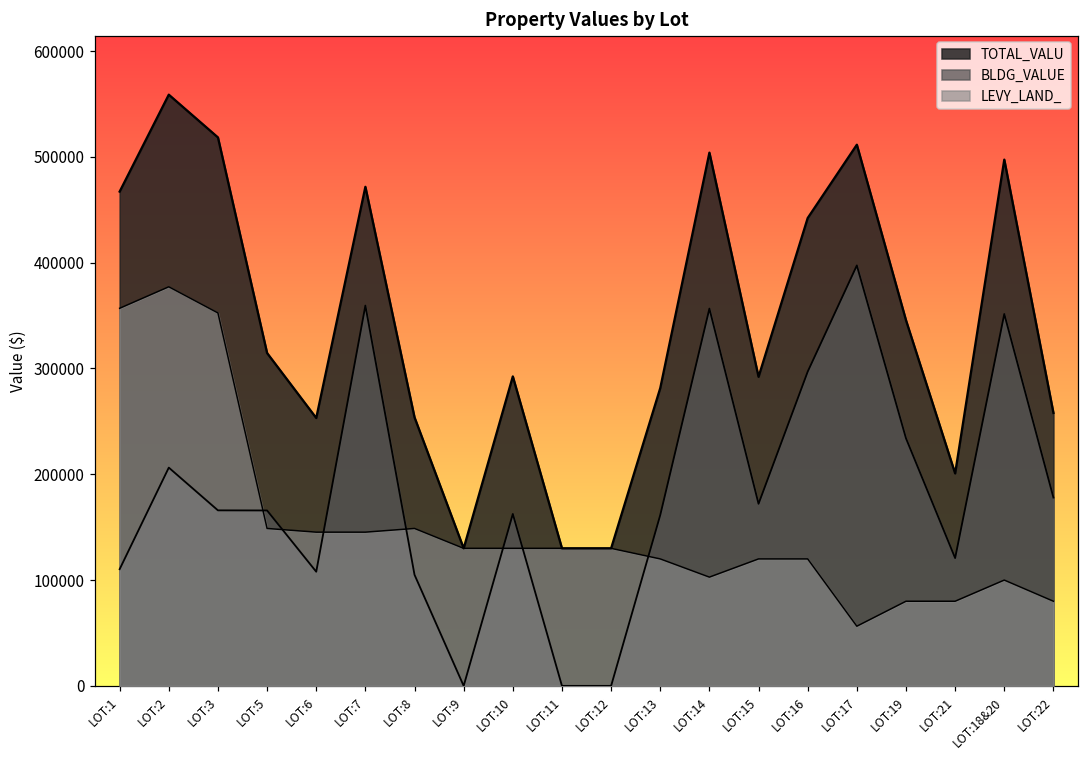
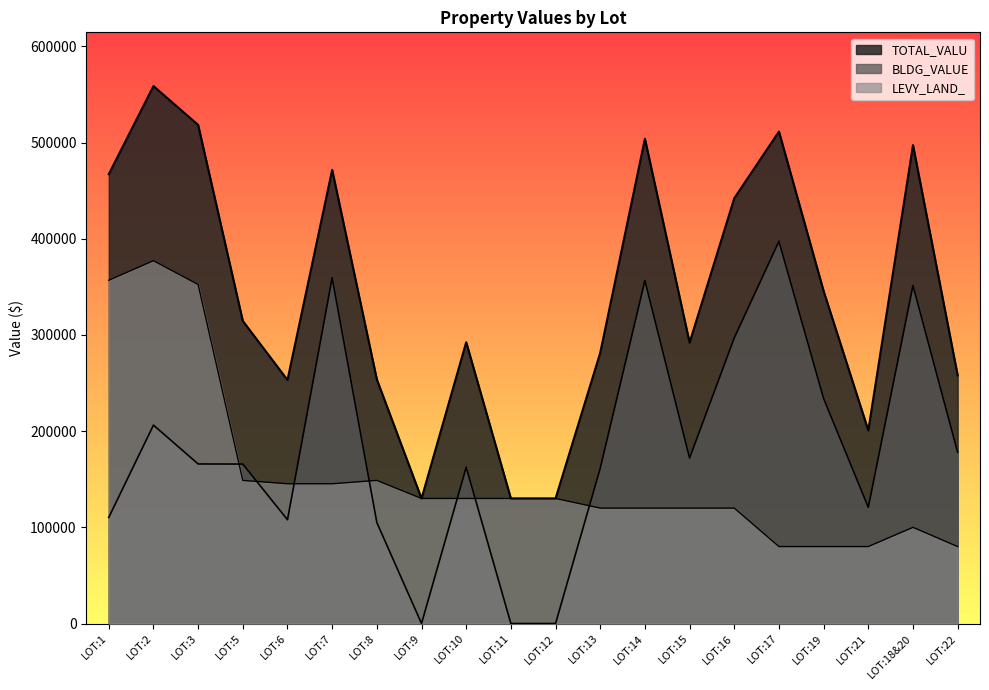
LEVY_LAND_, LOT:14: 100000 -> 120000
LEVY_LAND_, LOT:17: 60000 -> 80000
